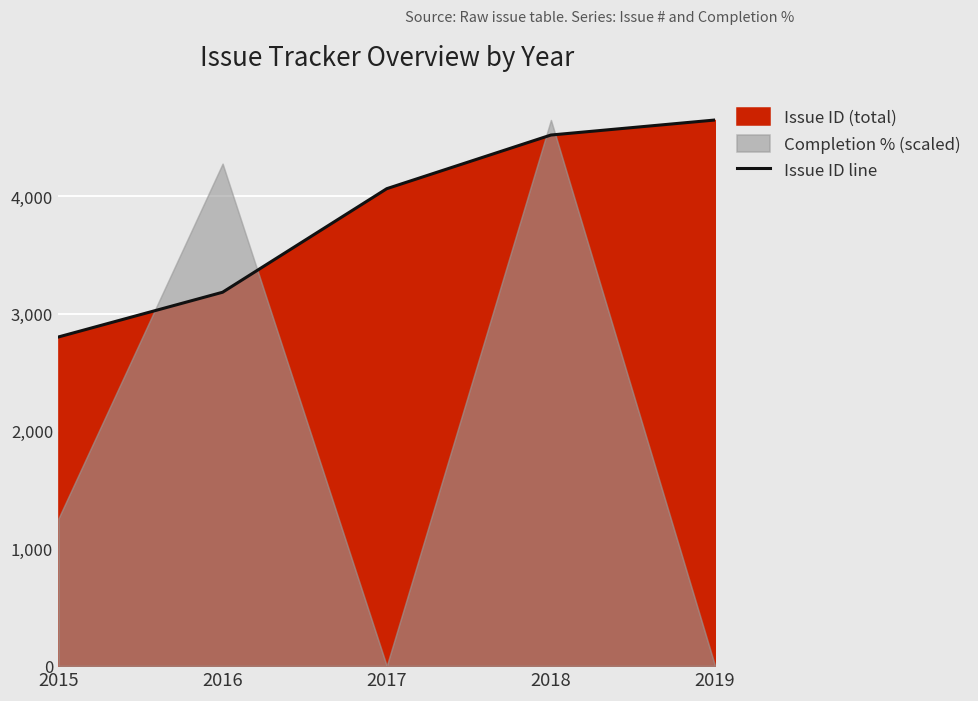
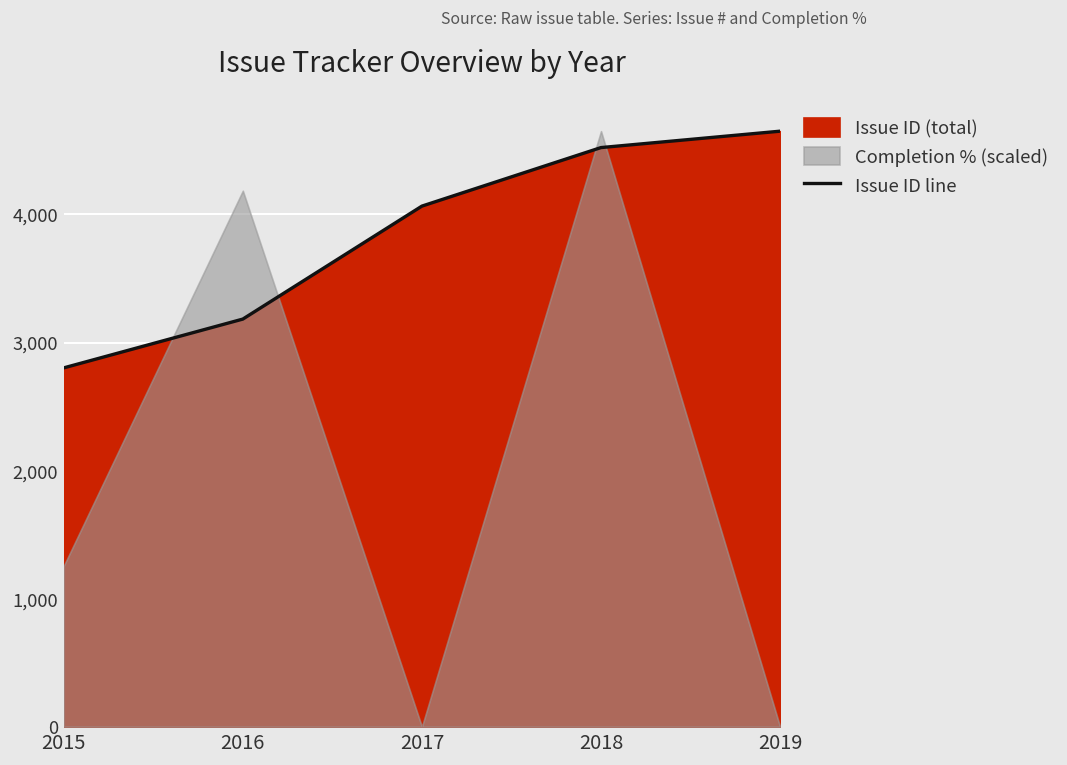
Completion % (scaled), 2016: 4,280 -> 4,190
